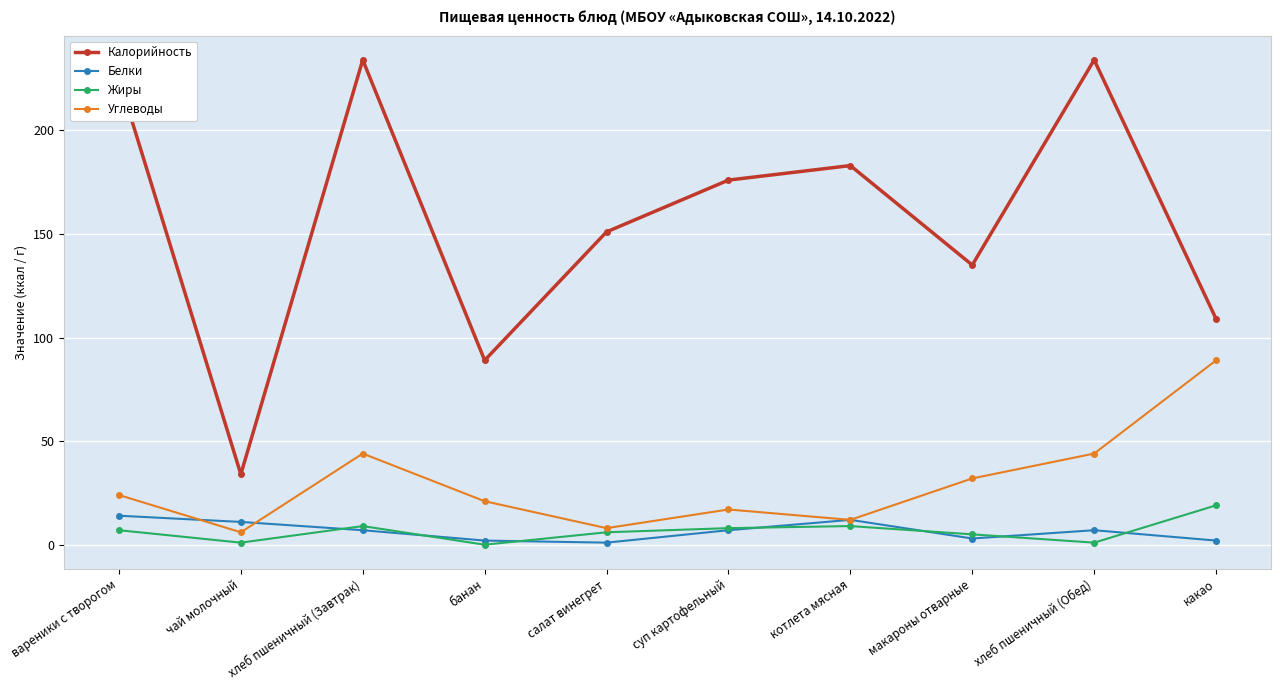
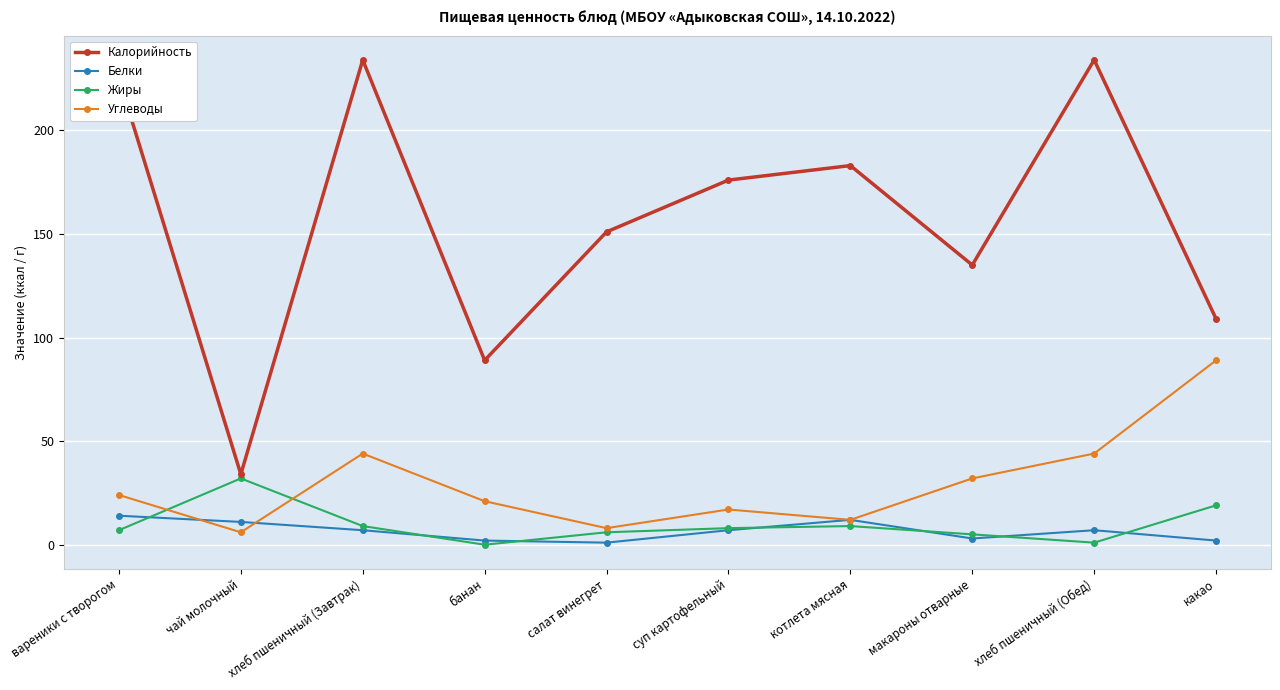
Жиры, чай молочный: 1 -> 32
